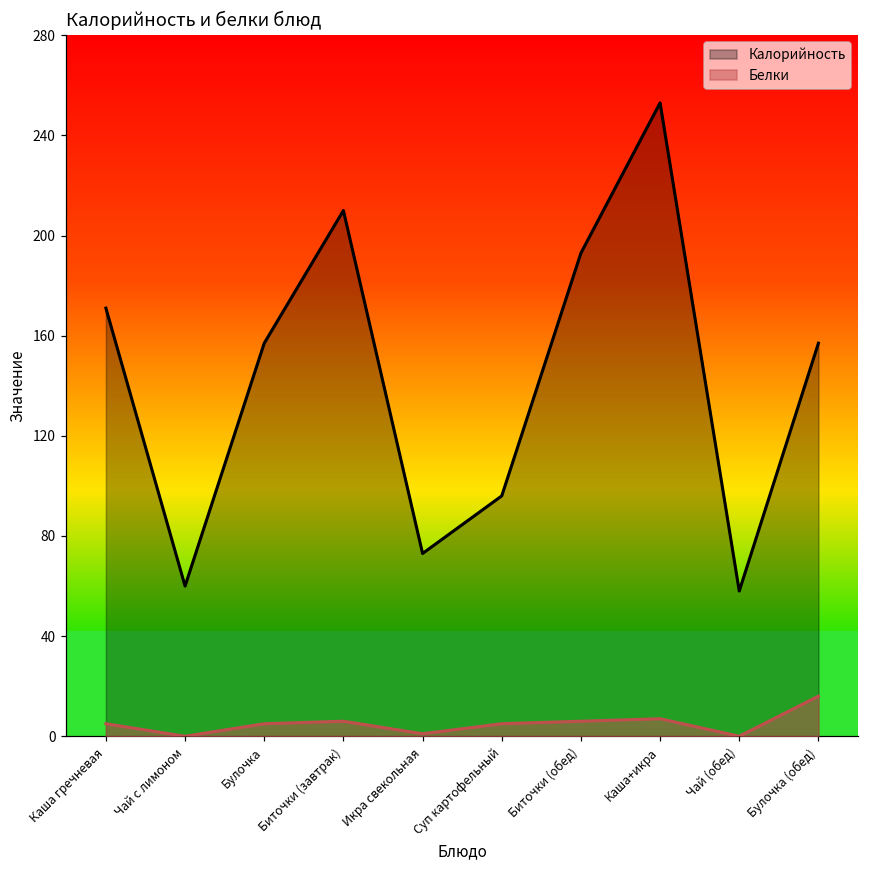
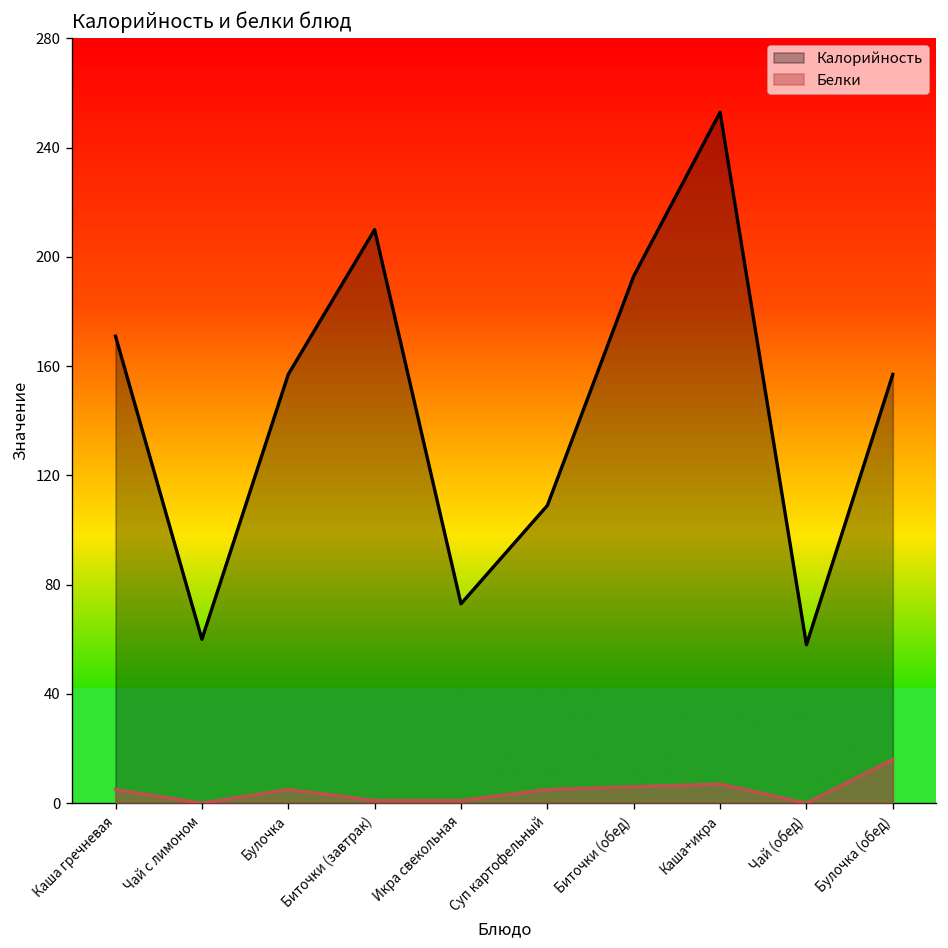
Белки, Биточки (завтрак): 6 -> 1
Калорийность, Суп картофельный: 96 -> 109
